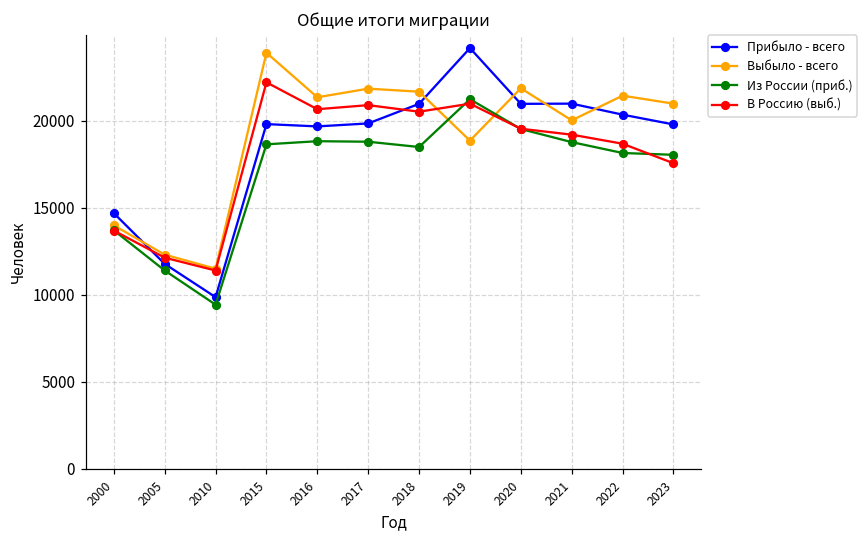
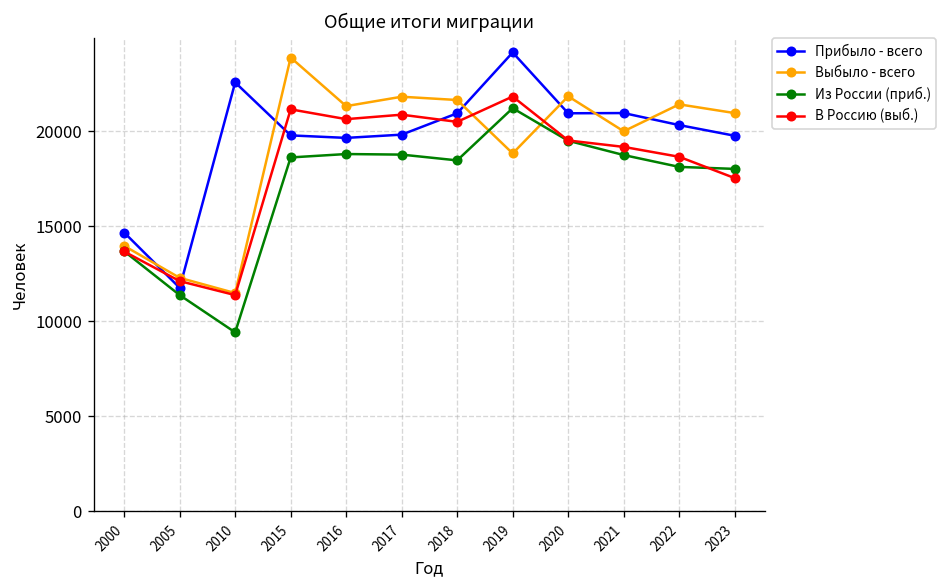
Прибыло - всего, 2010: 9900 -> 22600
В Россию (выб.), 2015: 22200 -> 21200
В Россию (выб.), 2019: 21000 -> 21800
